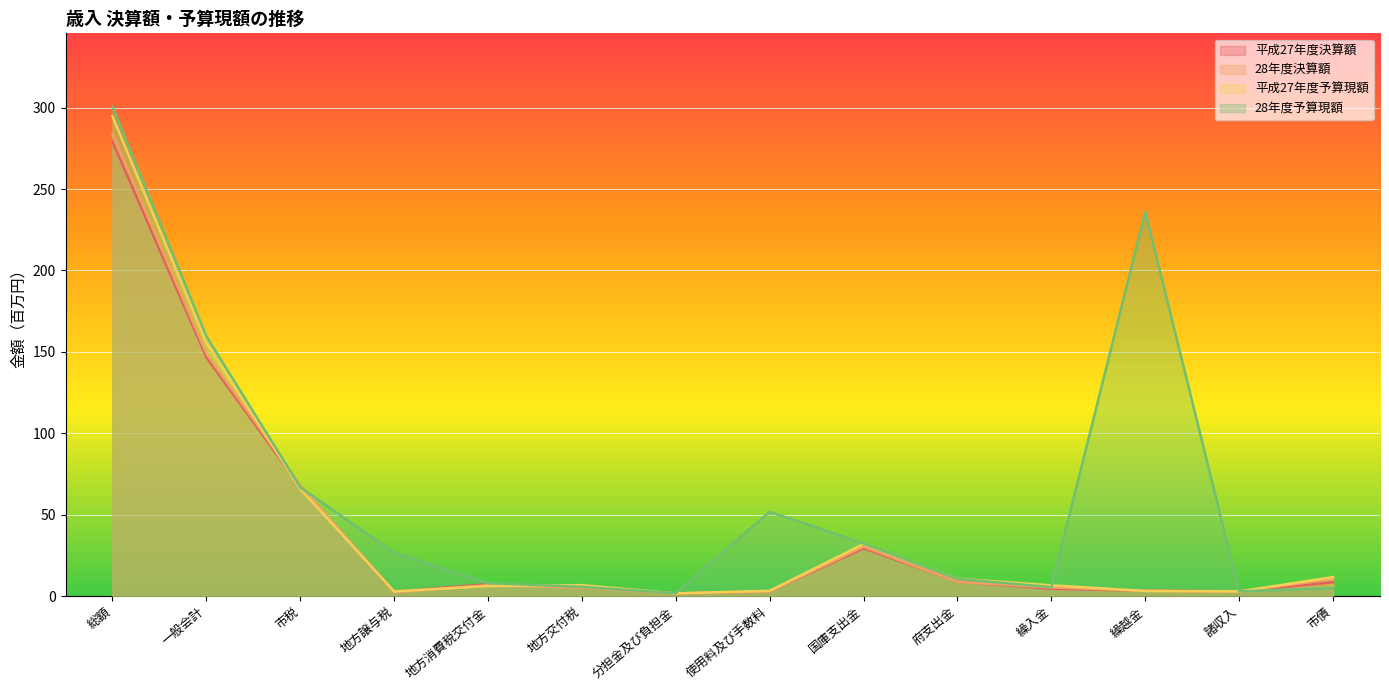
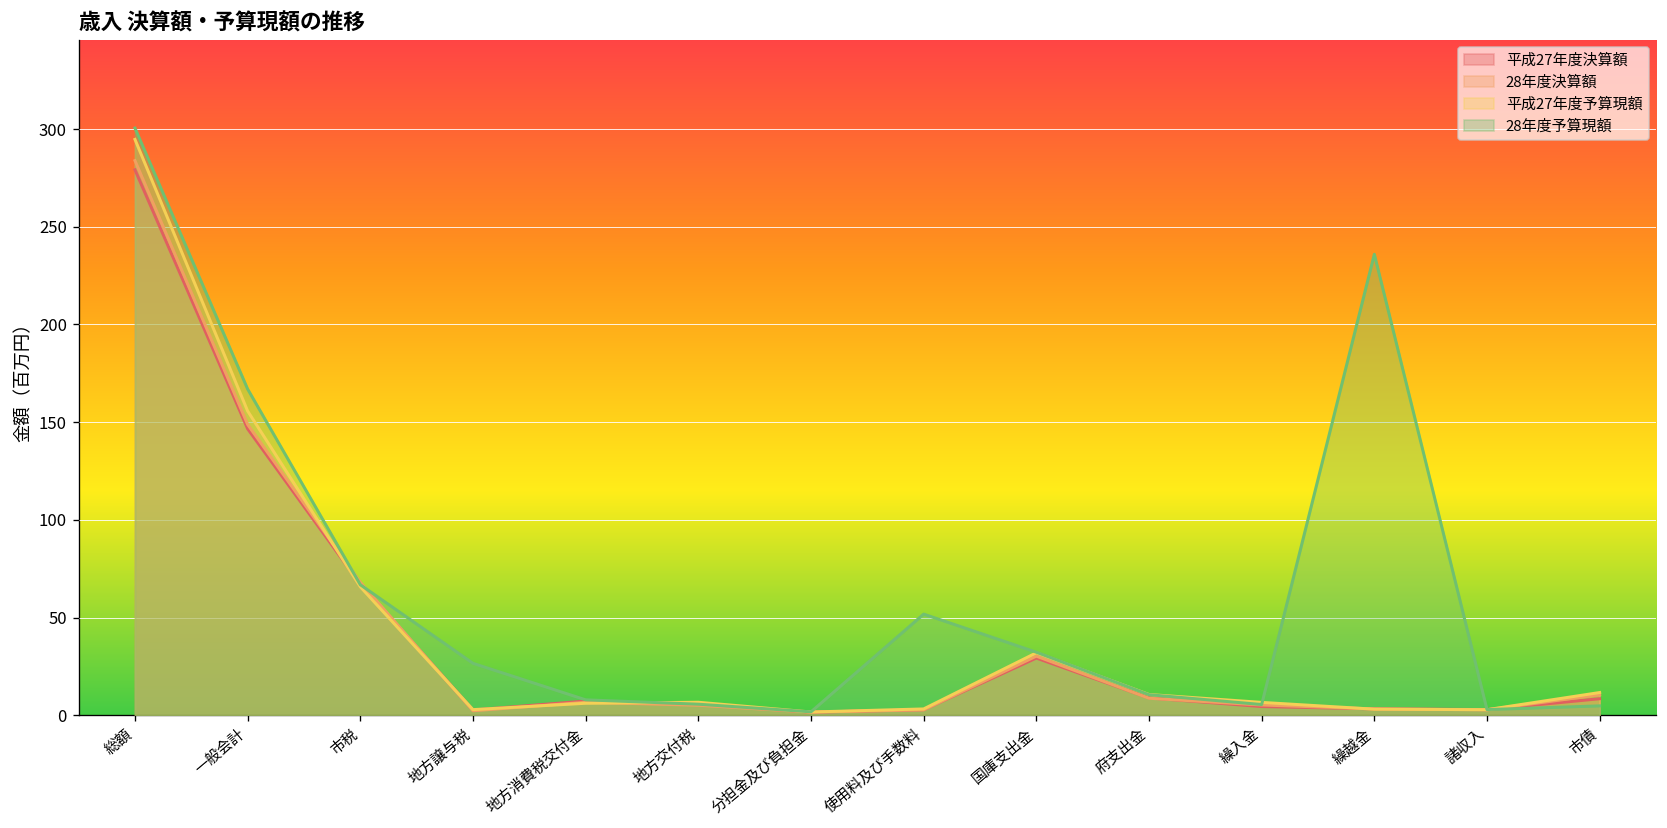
28年度予算現額, 一般会計: 160 -> 167
